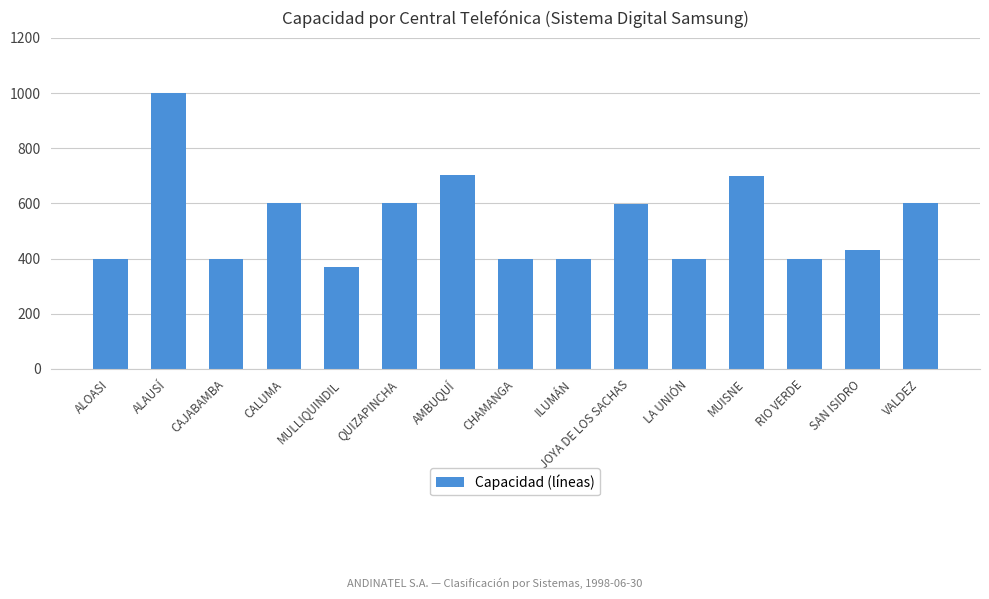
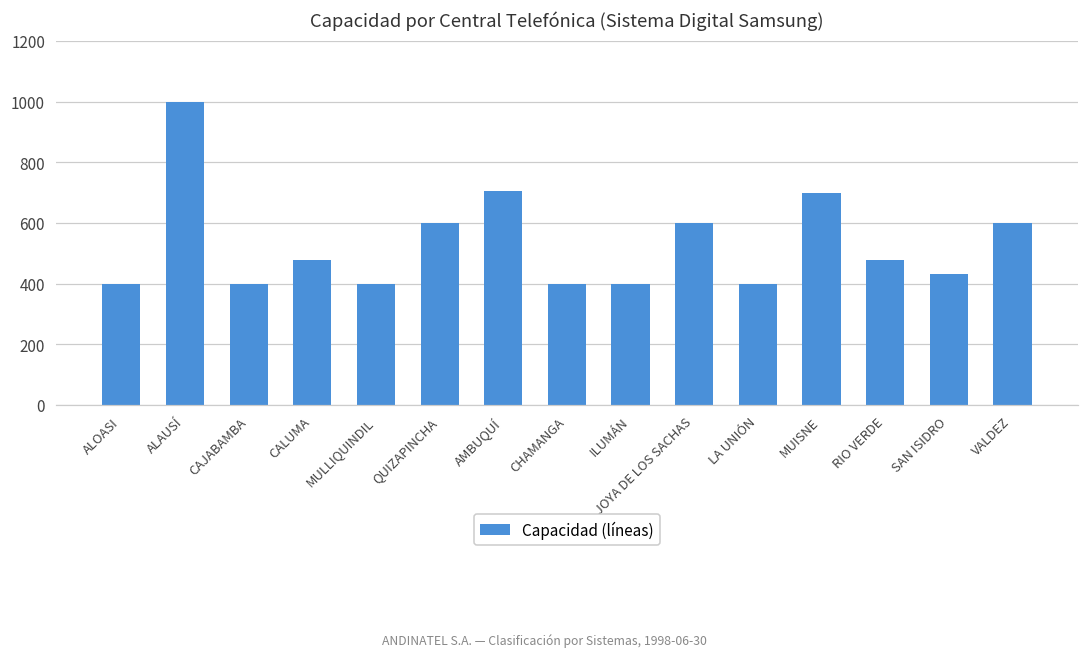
CALUMA: 600 -> 480
MULLIQUINDIL: 370 -> 400
RIO VERDE: 400 -> 480
